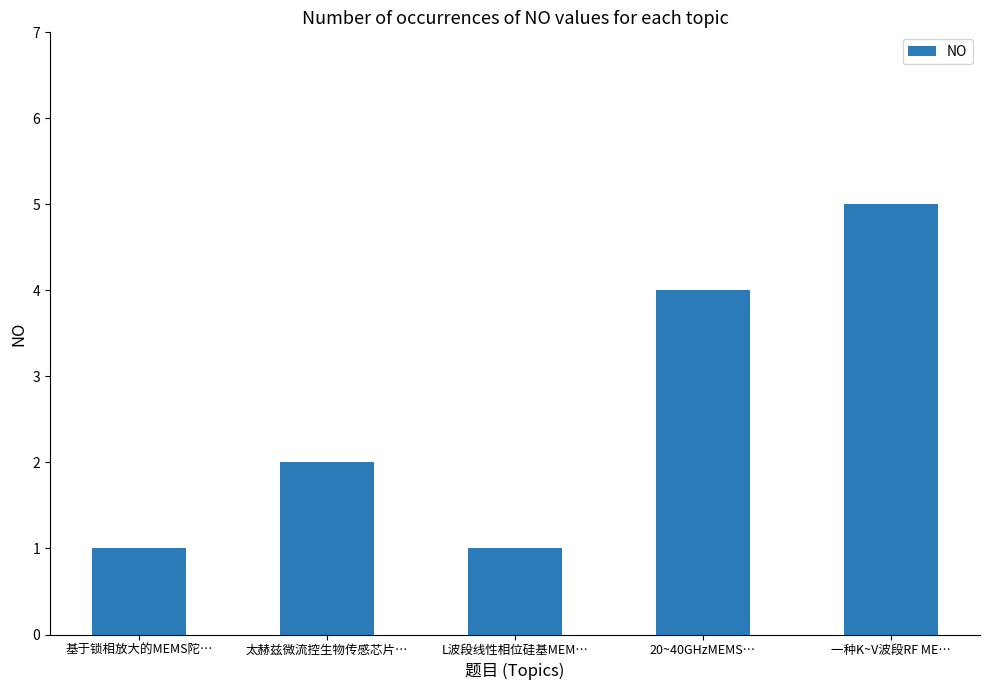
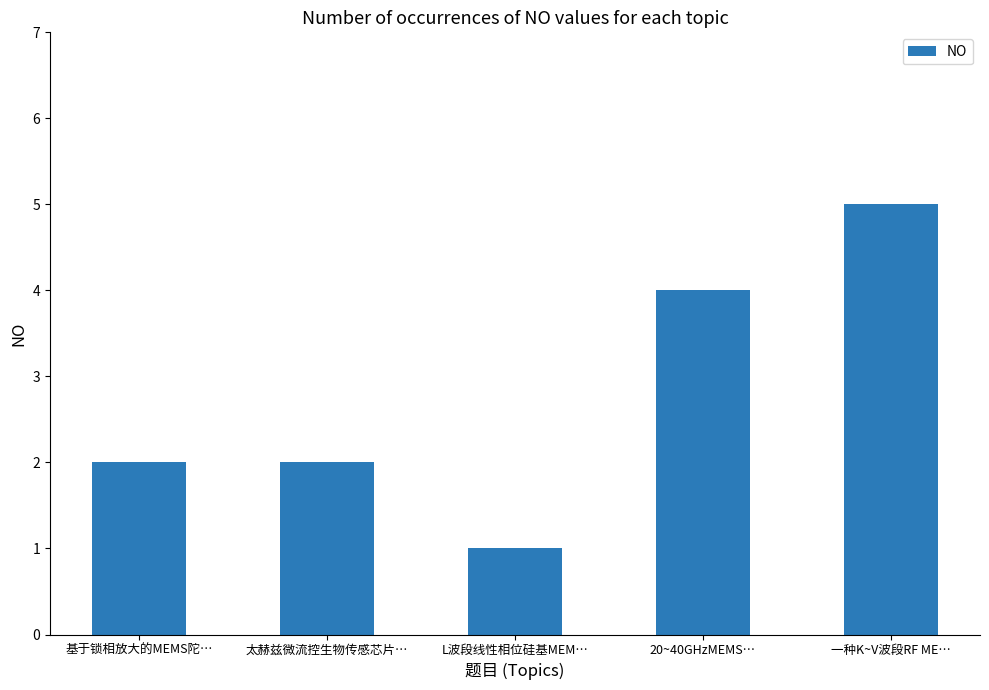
基于锁相放大的MEMS陀…: 1 -> 2
